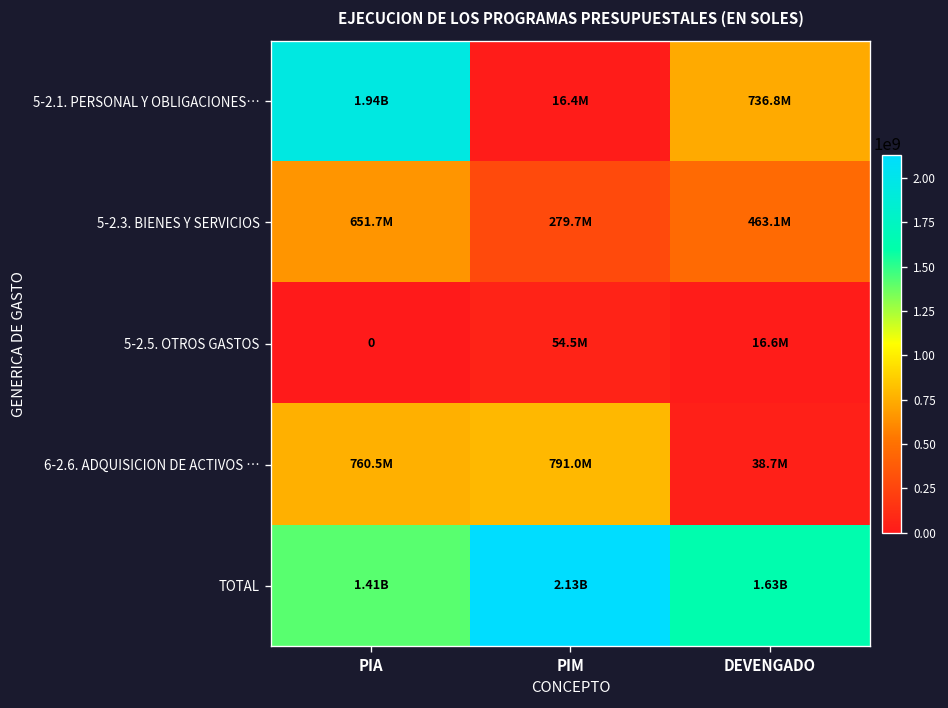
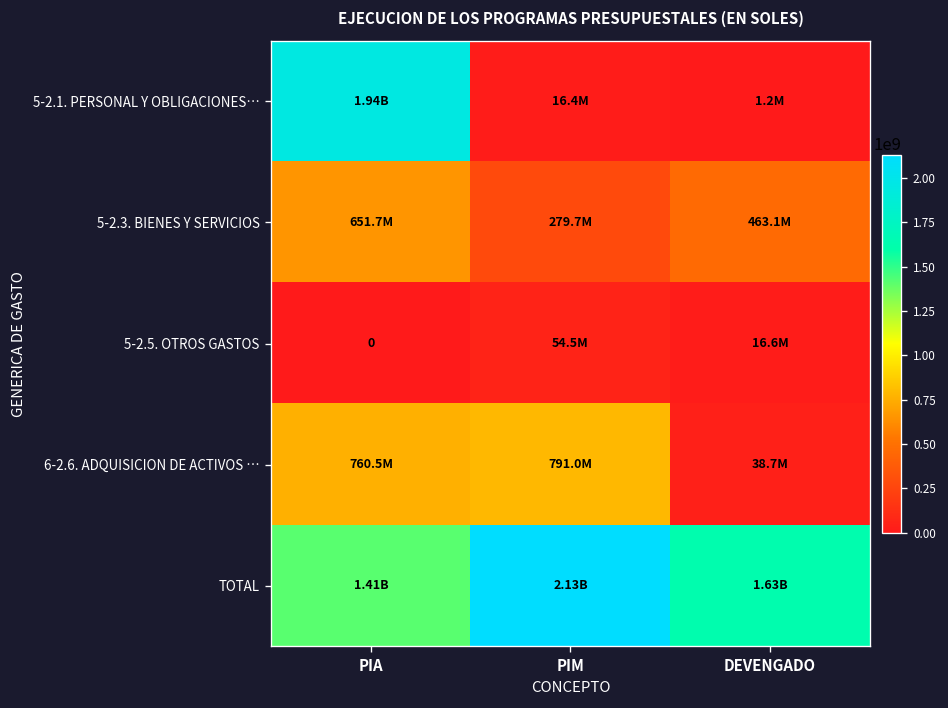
5-2.1. PERSONAL Y OBLIGACIONES…, DEVENGADO: 736.8M -> 1.2M
